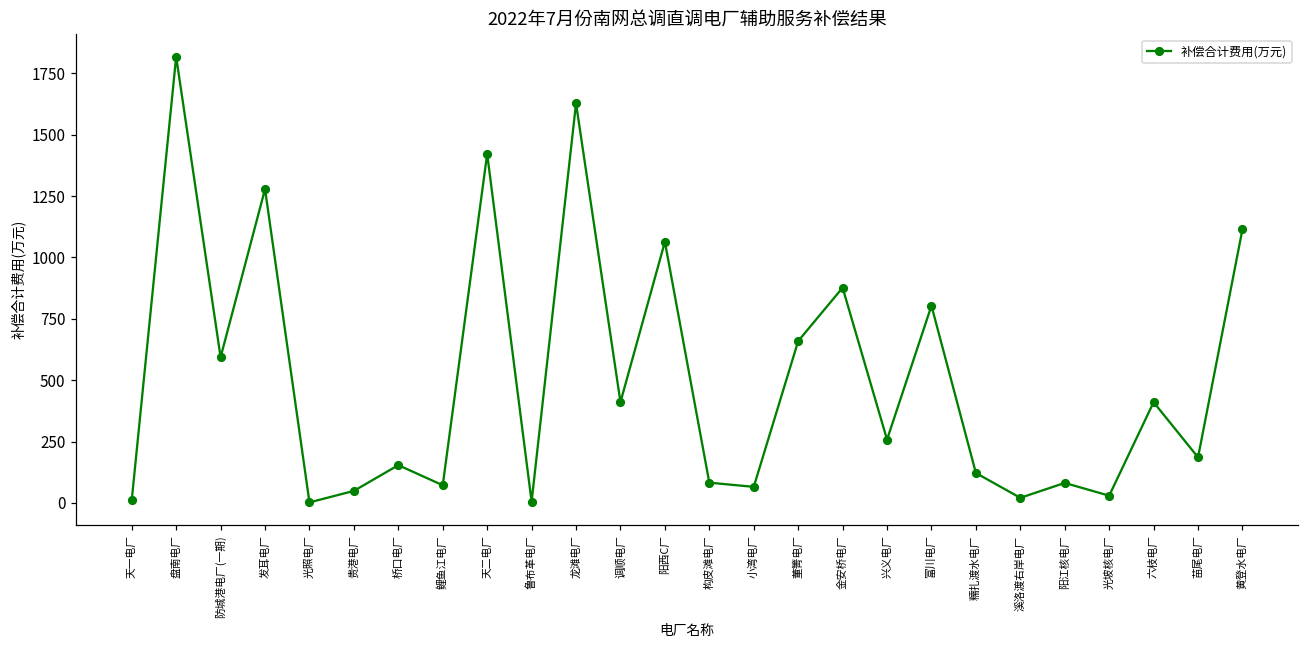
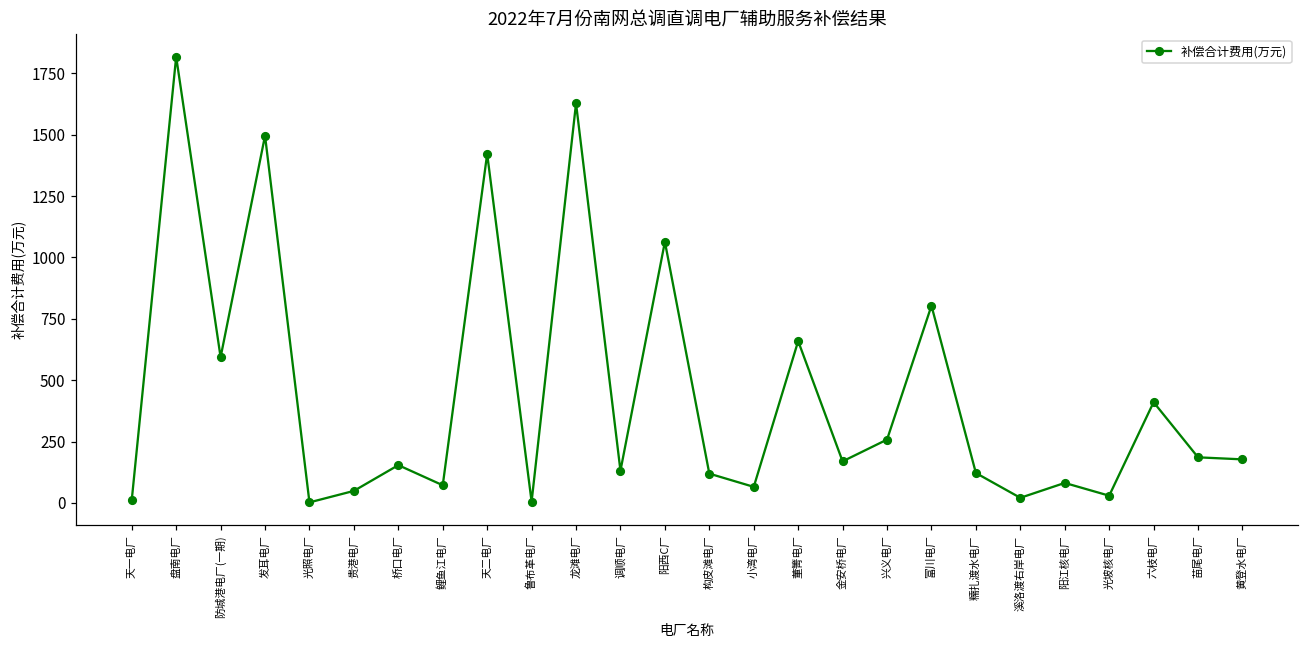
发耳电厂: 1280 -> 1500
调顺电厂: 410 -> 130
构皮滩电厂: 80 -> 120
金安桥电厂: 880 -> 170
黄登水电厂: 1110 -> 180
